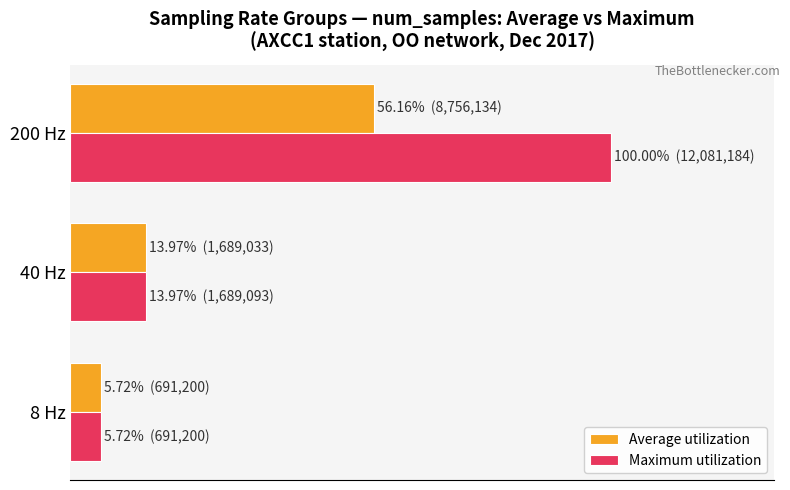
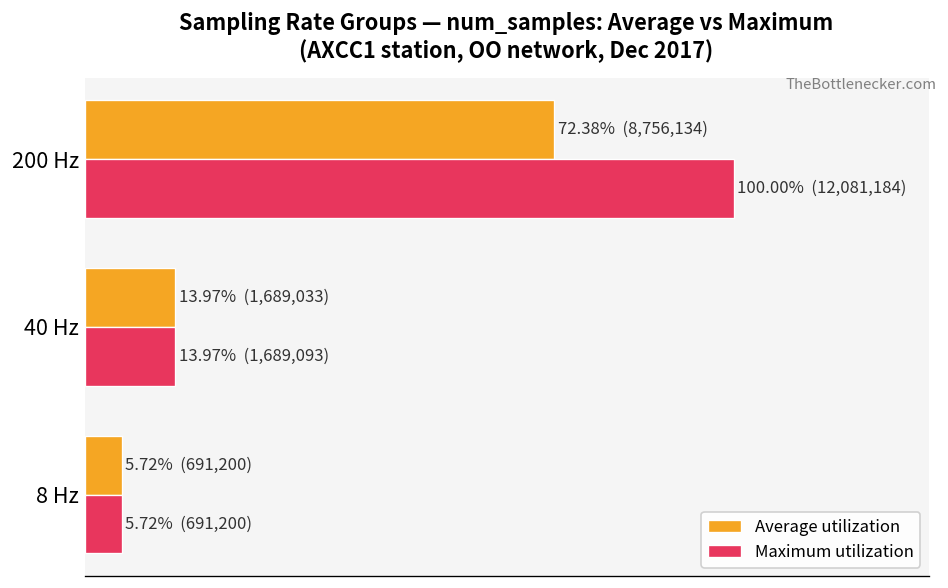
Average utilization, 200 Hz: 56.16% -> 72.38%
